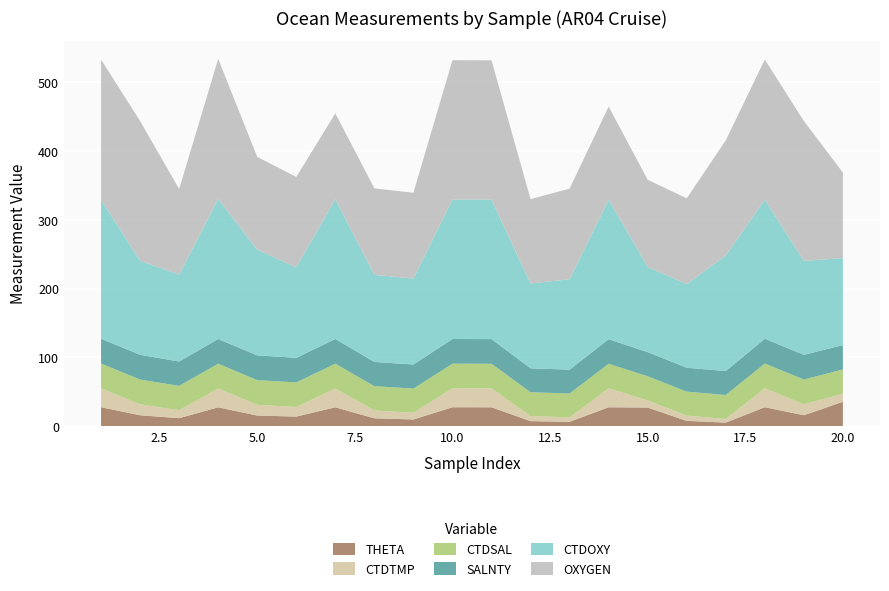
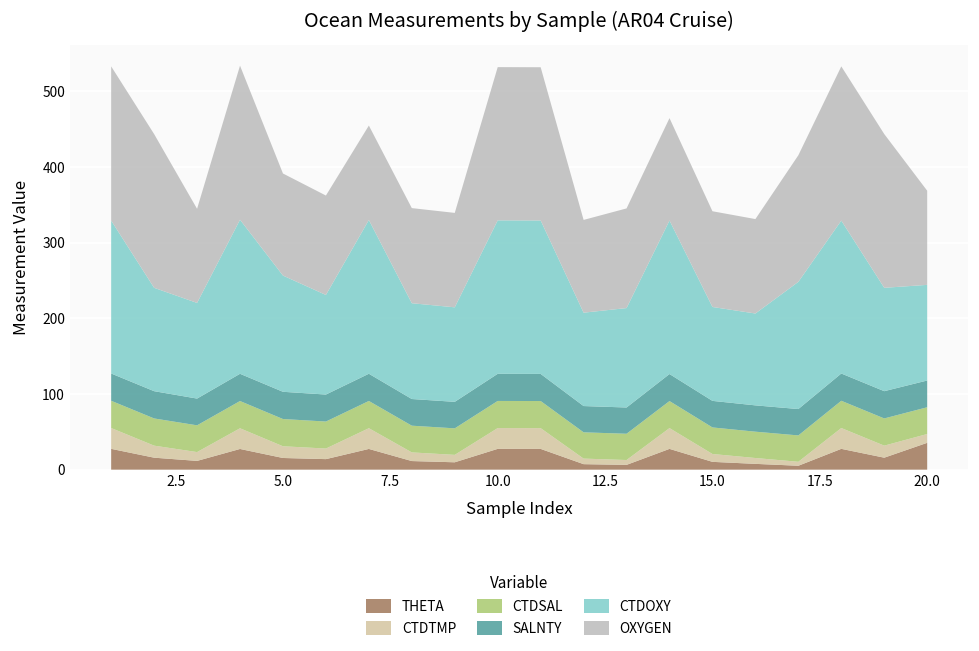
THETA, 15.0: 30 -> 10
